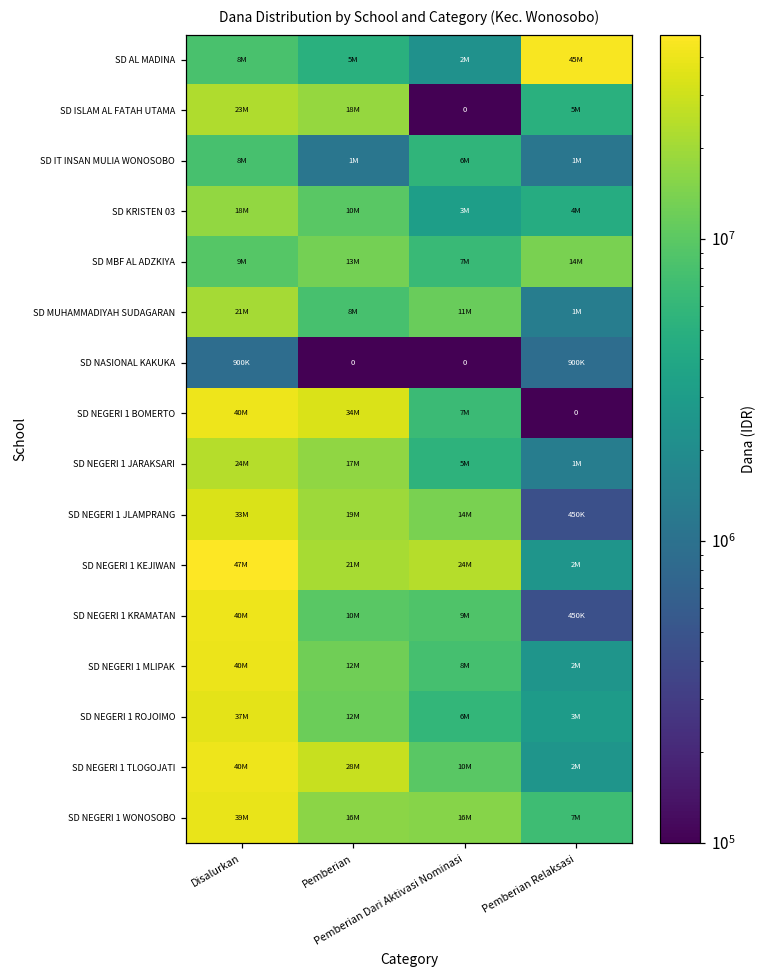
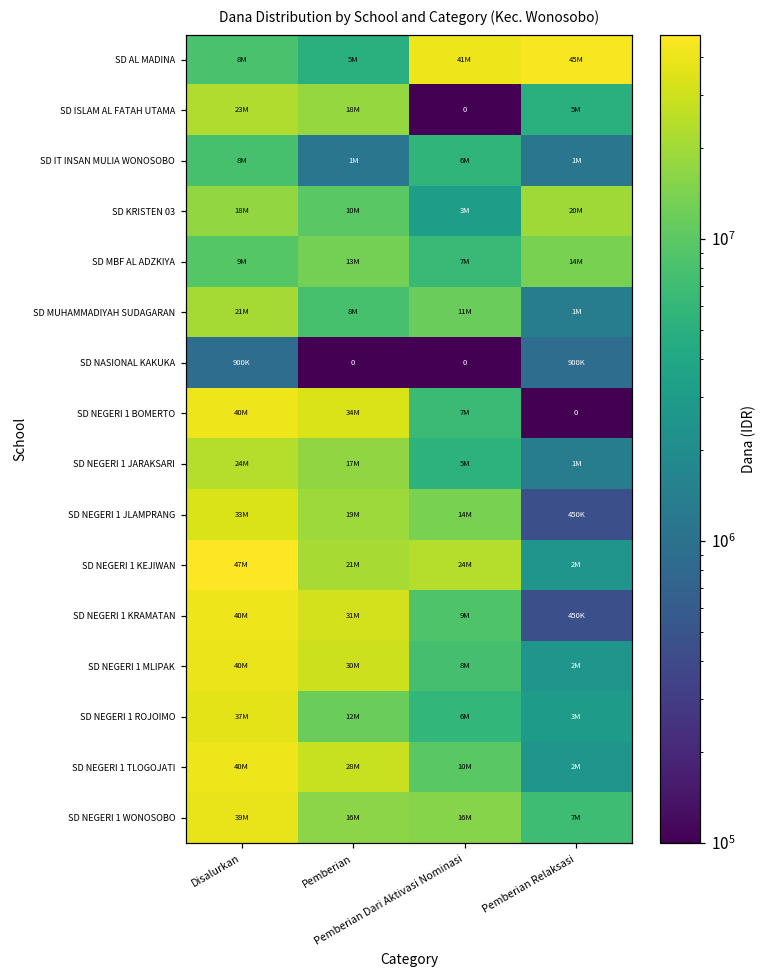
SD AL MADINA, Pemberian Dari Aktivasi Nominasi: 2M -> 41M
SD KRISTEN 03, Pemberian Relaksasi: 4M -> 20M
SD NEGERI 1 KRAMATAN, Pemberian: 10M -> 31M
SD NEGERI 1 MLIPAK, Pemberian: 12M -> 30M
